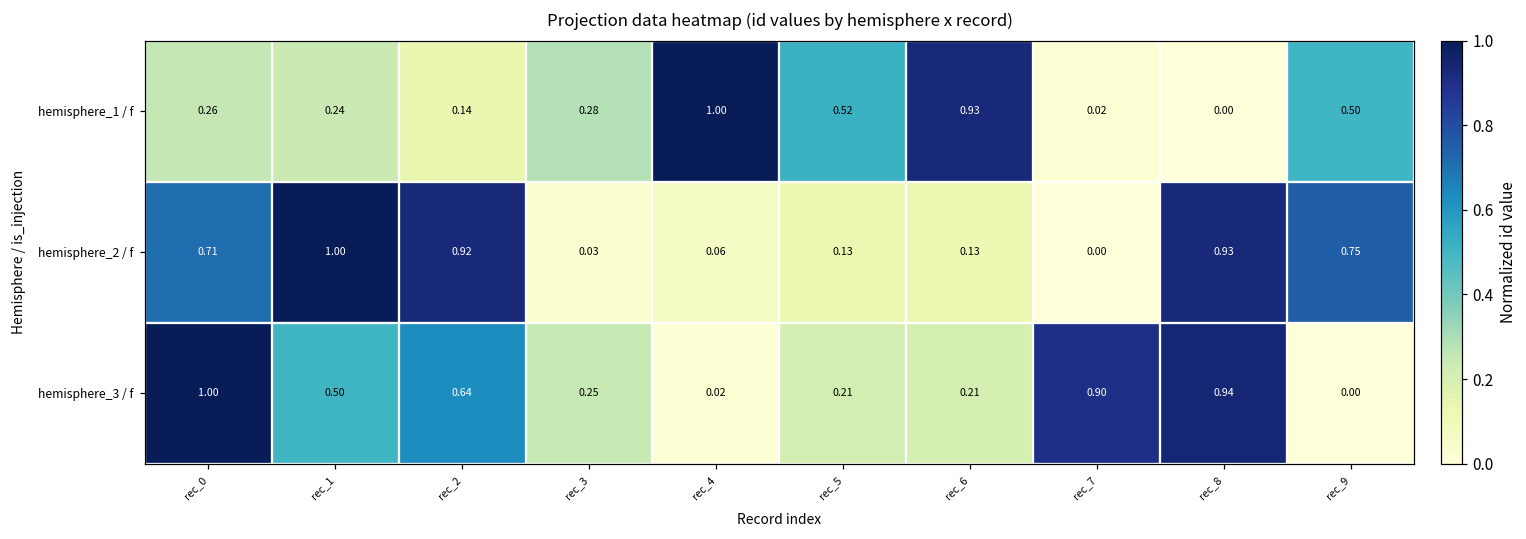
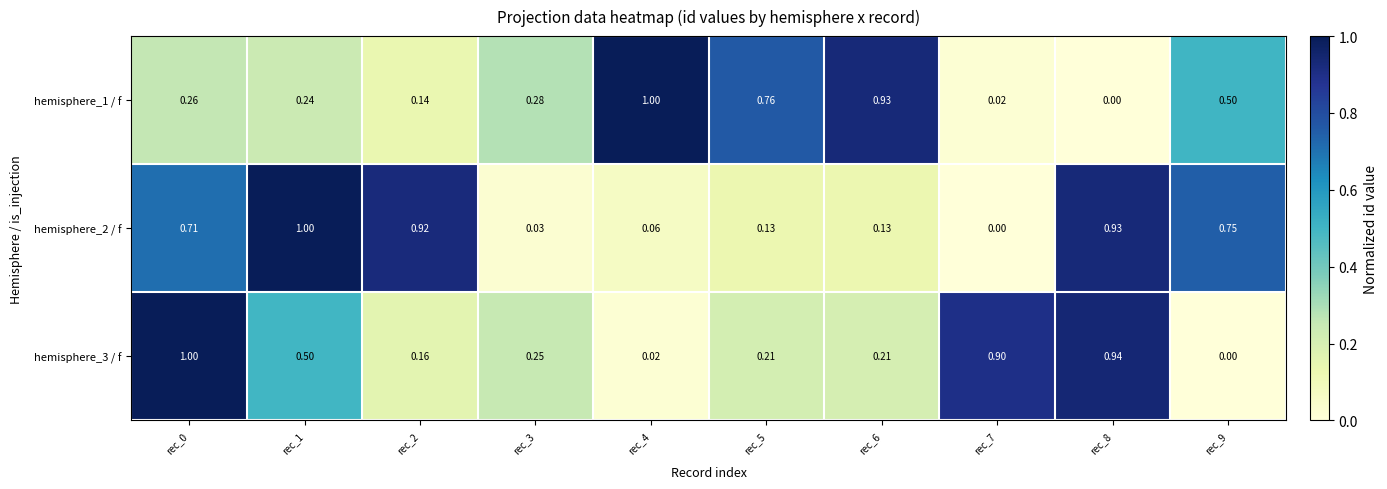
hemisphere_1 / f, rec_5: 0.52 -> 0.76
hemisphere_3 / f, rec_2: 0.64 -> 0.16
